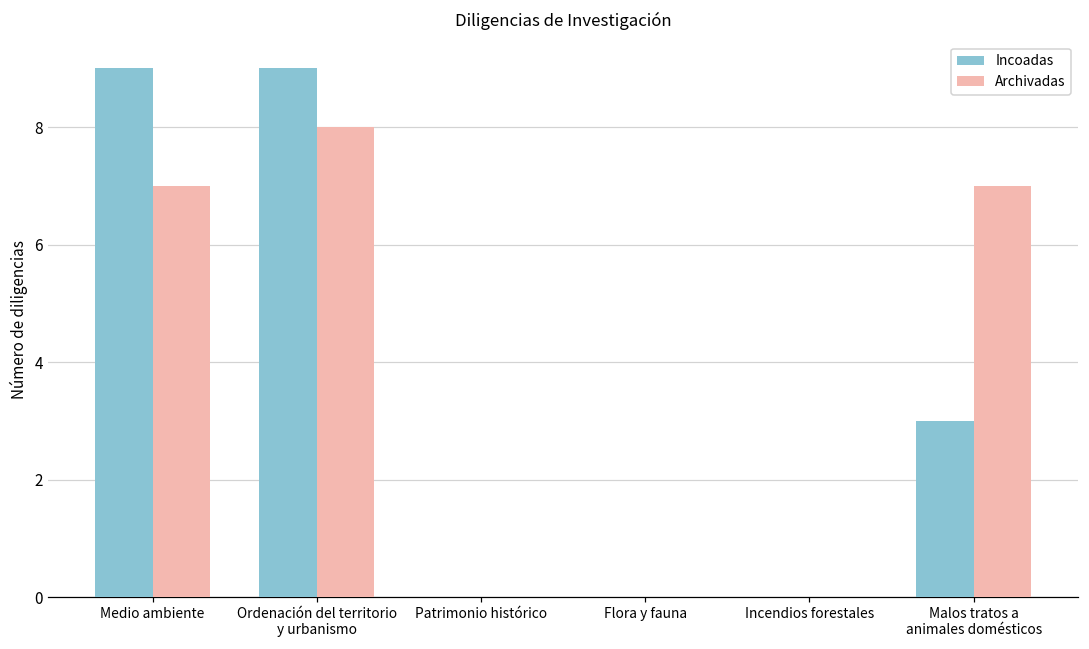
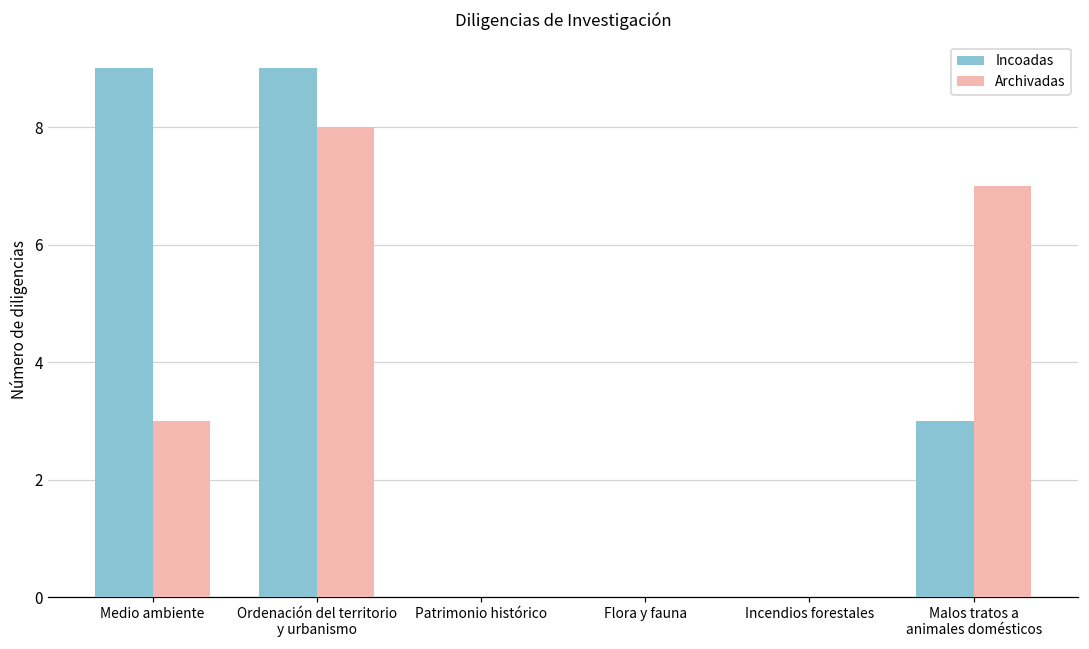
Archivadas, Medio ambiente: 7 -> 3
